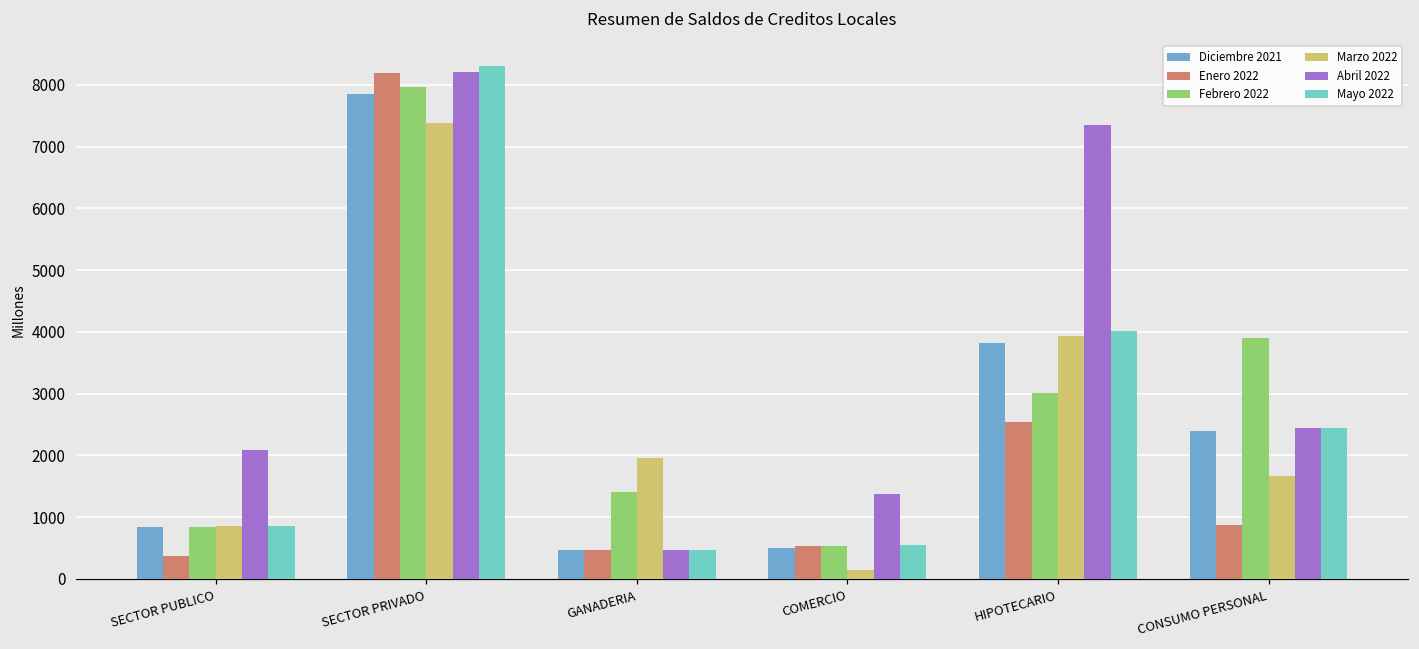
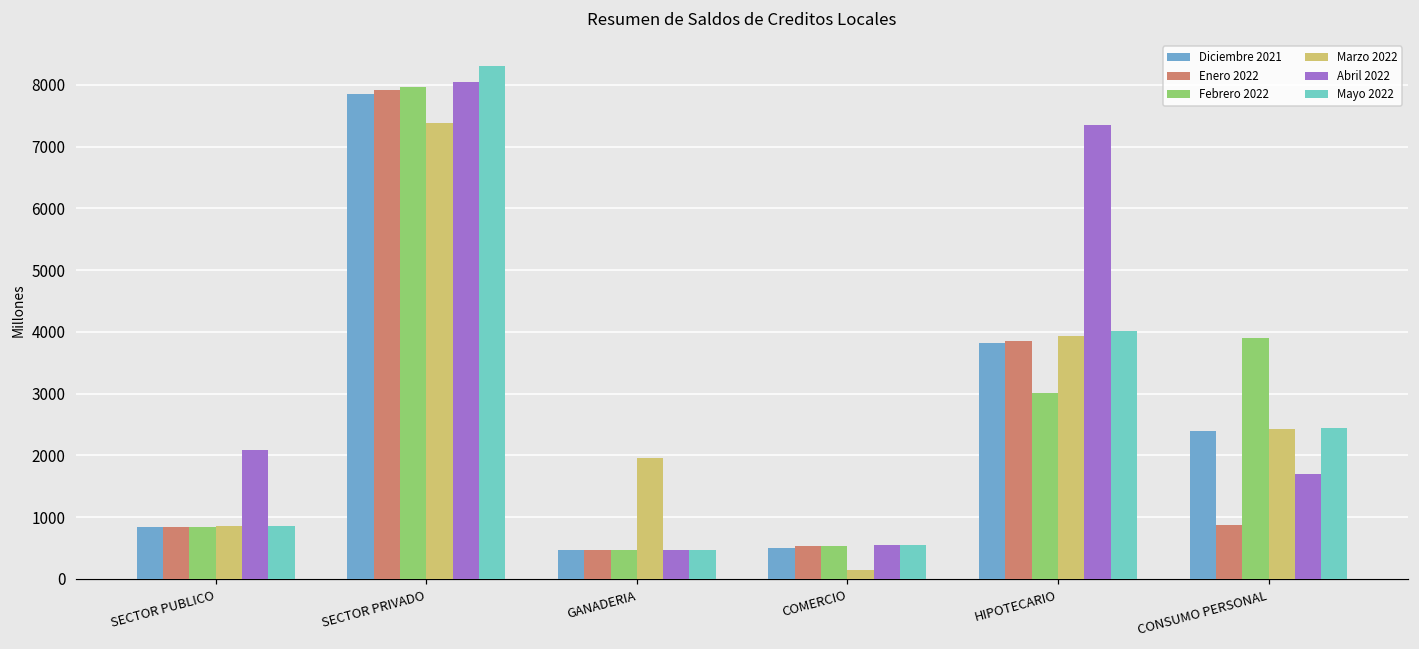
Enero 2022, SECTOR PUBLICO: 400 -> 800
Enero 2022, SECTOR PRIVADO: 8200 -> 7900
Abril 2022, SECTOR PRIVADO: 8200 -> 8000
Febrero 2022, GANADERIA: 1400 -> 500
Abril 2022, COMERCIO: 1400 -> 600
Enero 2022, HIPOTECARIO: 2500 -> 3900
Marzo 2022, CONSUMO PERSONAL: 1700 -> 2400
Abril 2022, CONSUMO PERSONAL: 2400 -> 1700
